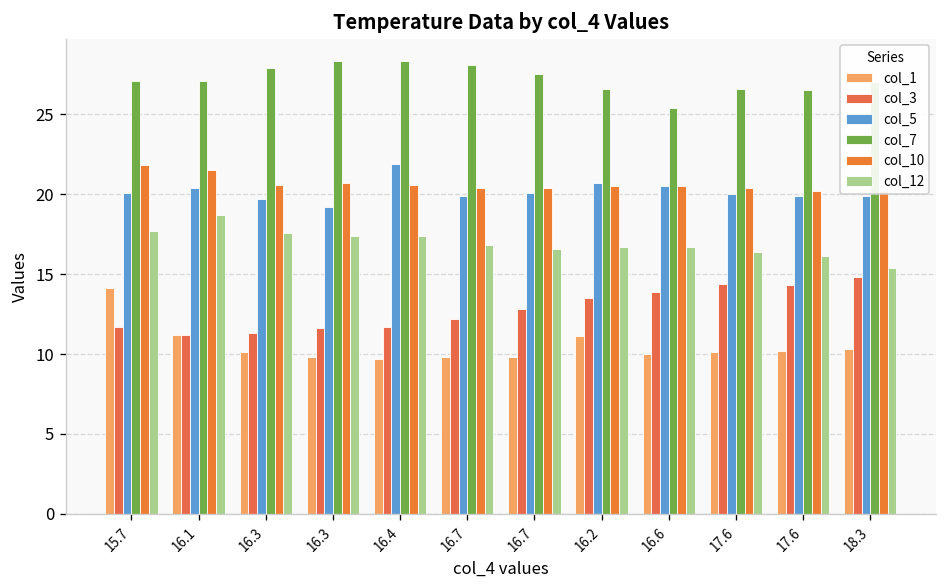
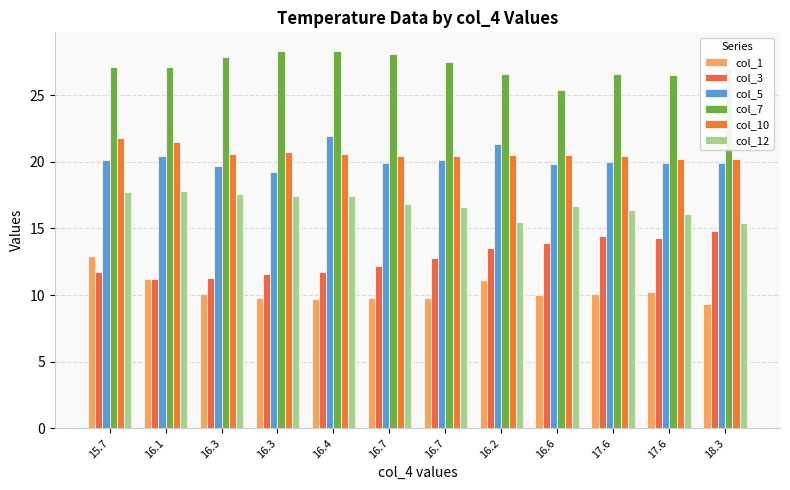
col_1, 15.7: 14.1 -> 12.9
col_12, 16.1: 18.7 -> 17.8
col_5, 16.2: 20.7 -> 21.3
col_12, 16.2: 16.7 -> 15.5
col_5, 16.6: 20.5 -> 19.8
col_1, 18.3: 10.3 -> 9.3
